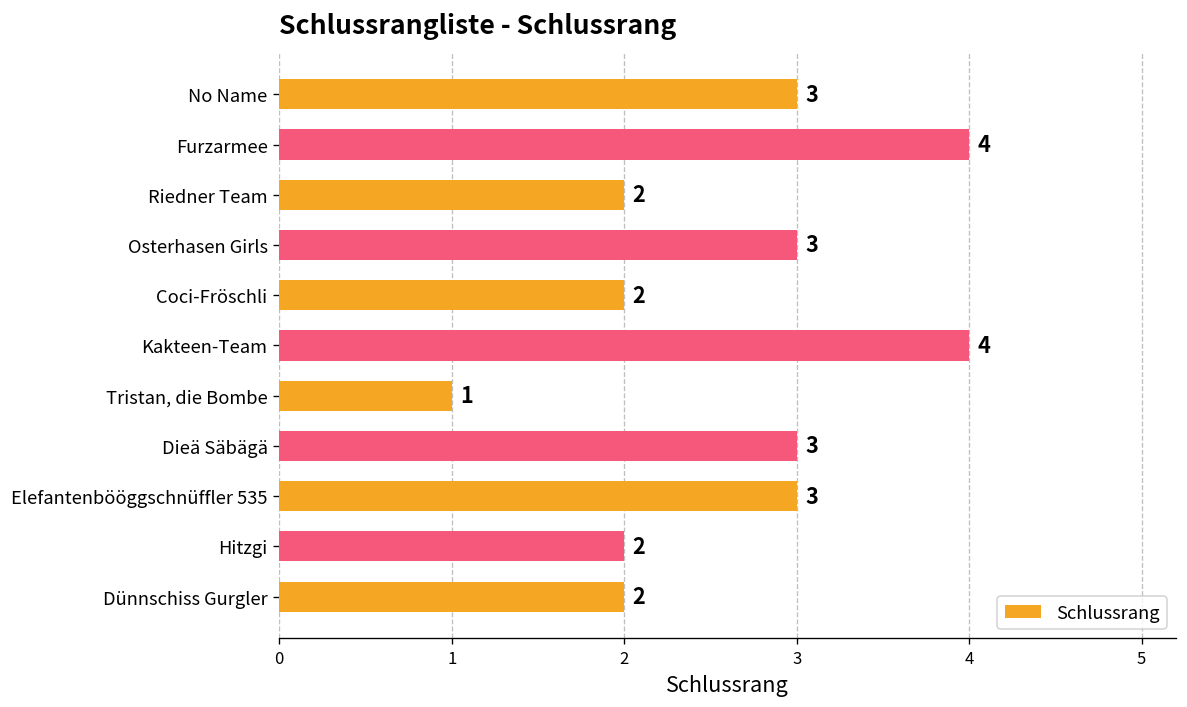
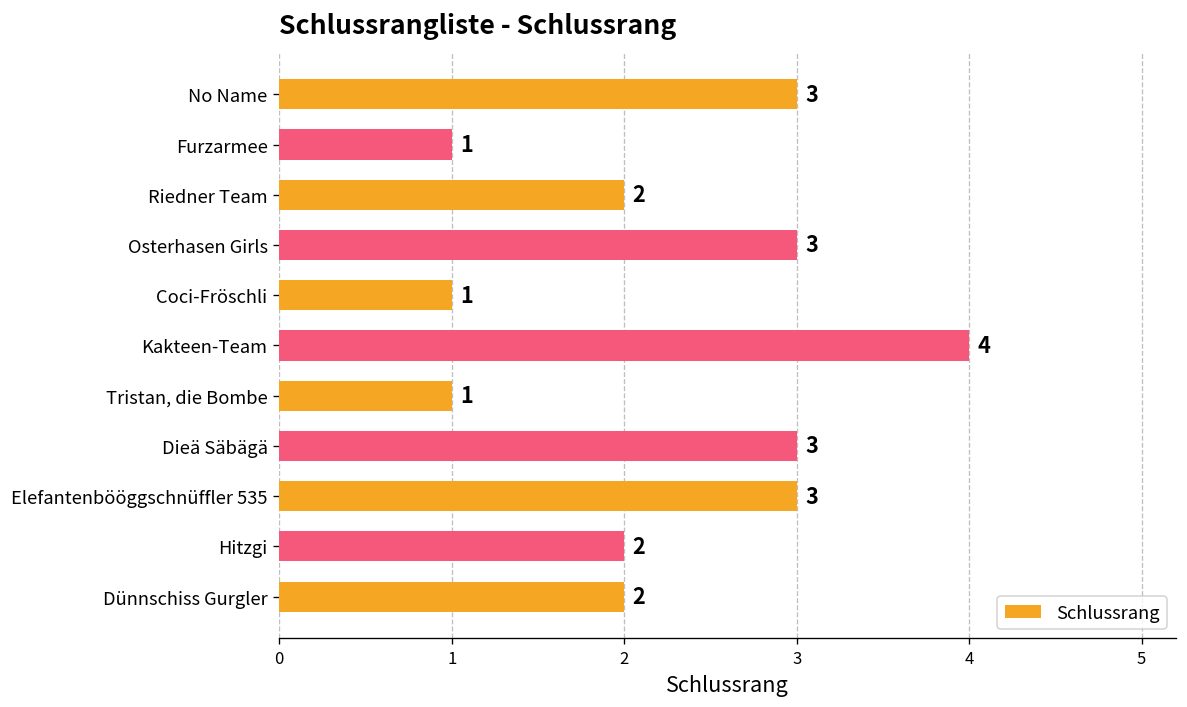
Furzarmee: 4 -> 1
Coci-Fröschli: 2 -> 1
